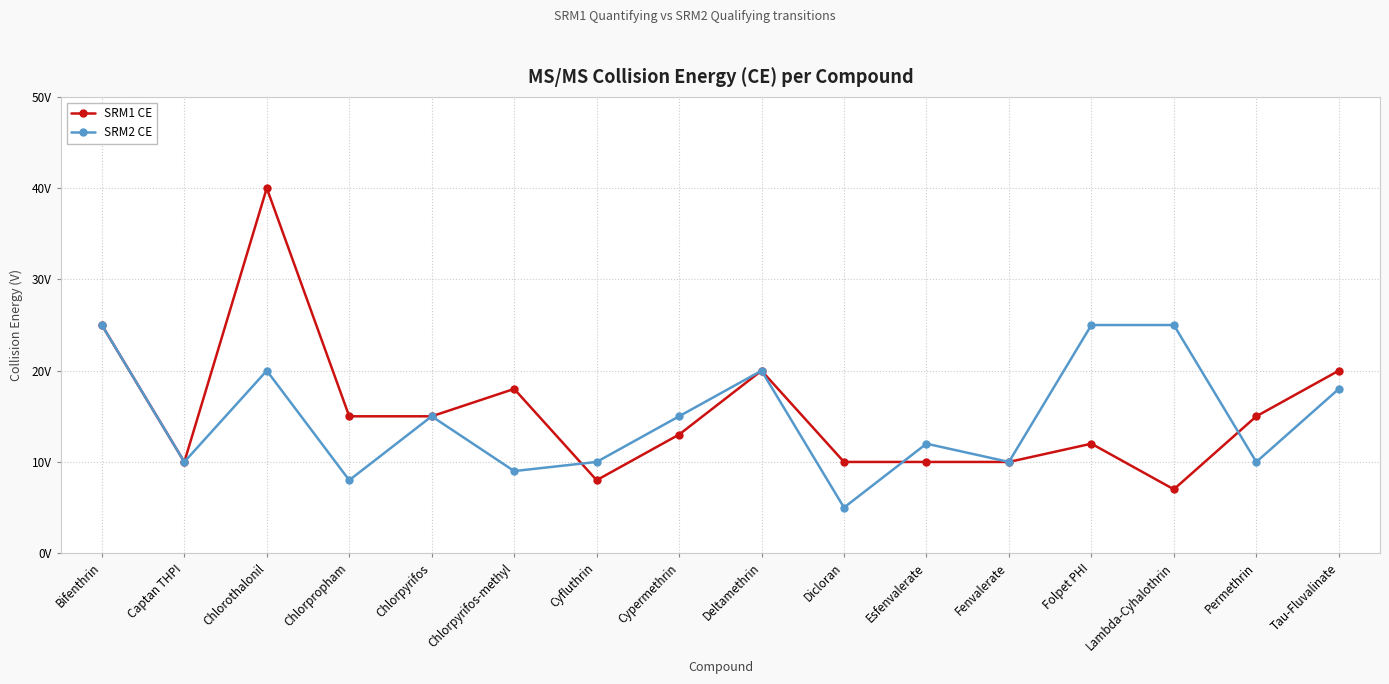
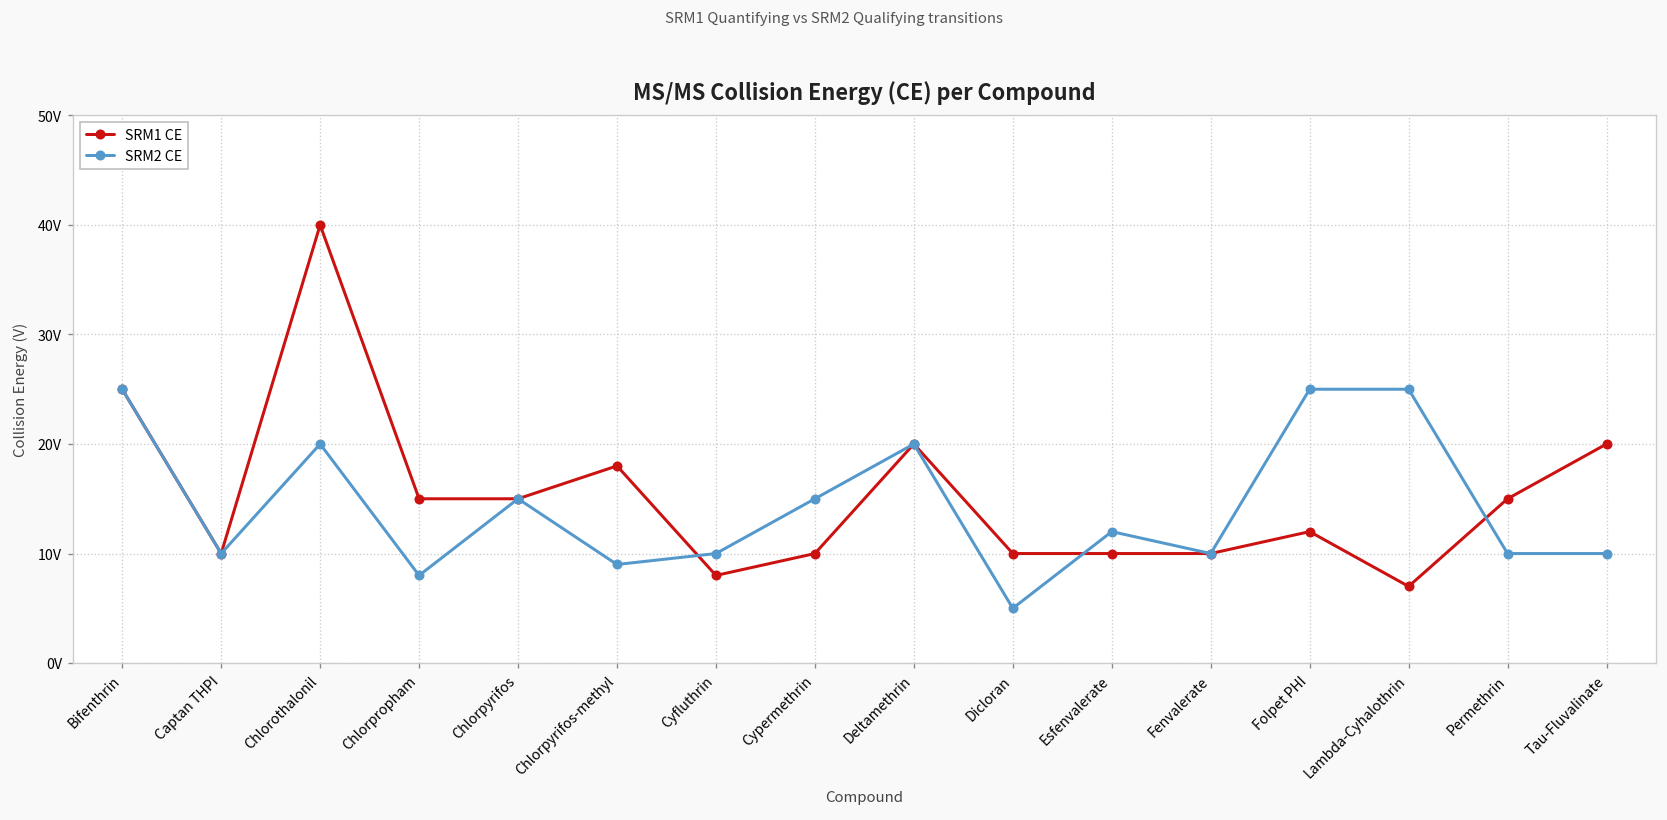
SRM1 CE, Cypermethrin: 13V -> 10V
SRM2 CE, Tau-Fluvalinate: 18V -> 10V
